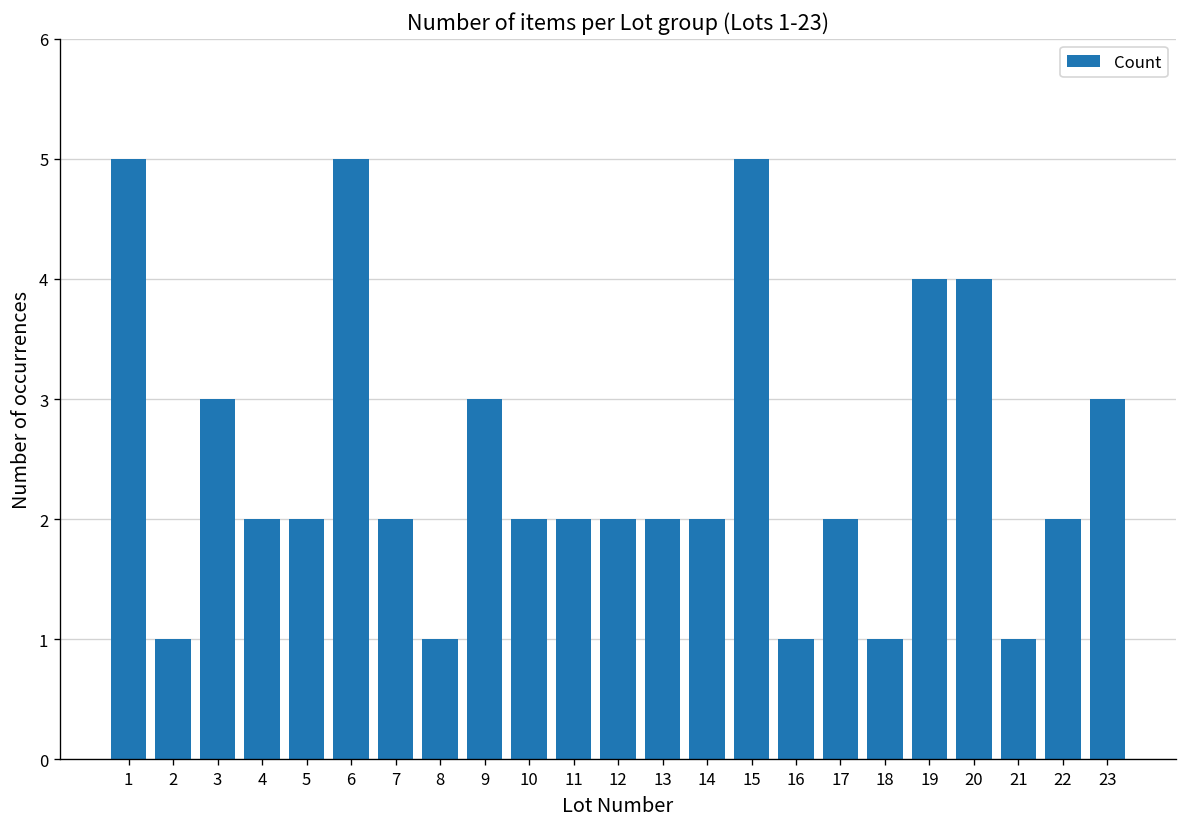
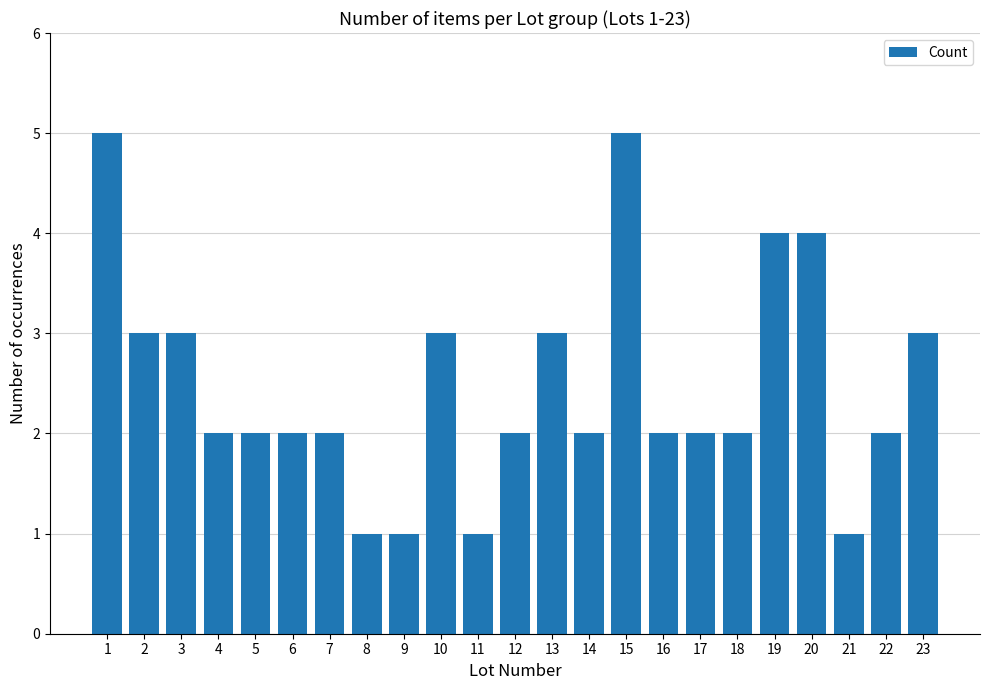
2: 1 -> 3
6: 5 -> 2
9: 3 -> 1
10: 2 -> 3
11: 2 -> 1
13: 2 -> 3
16: 1 -> 2
18: 1 -> 2
